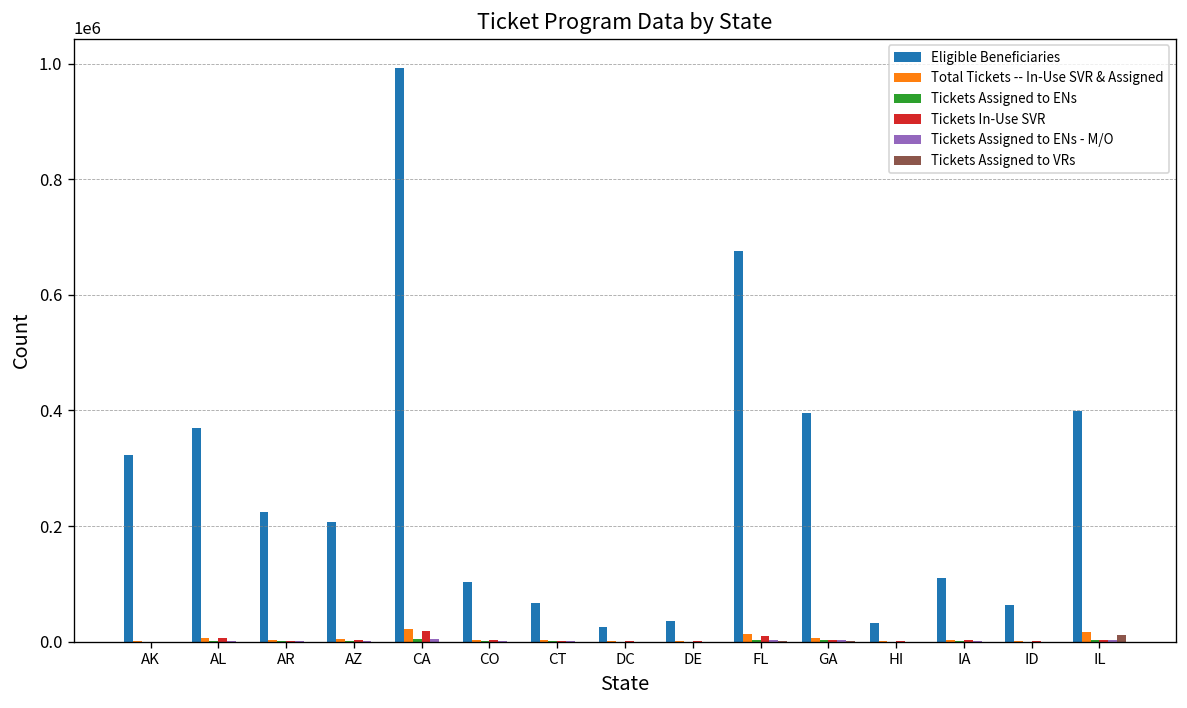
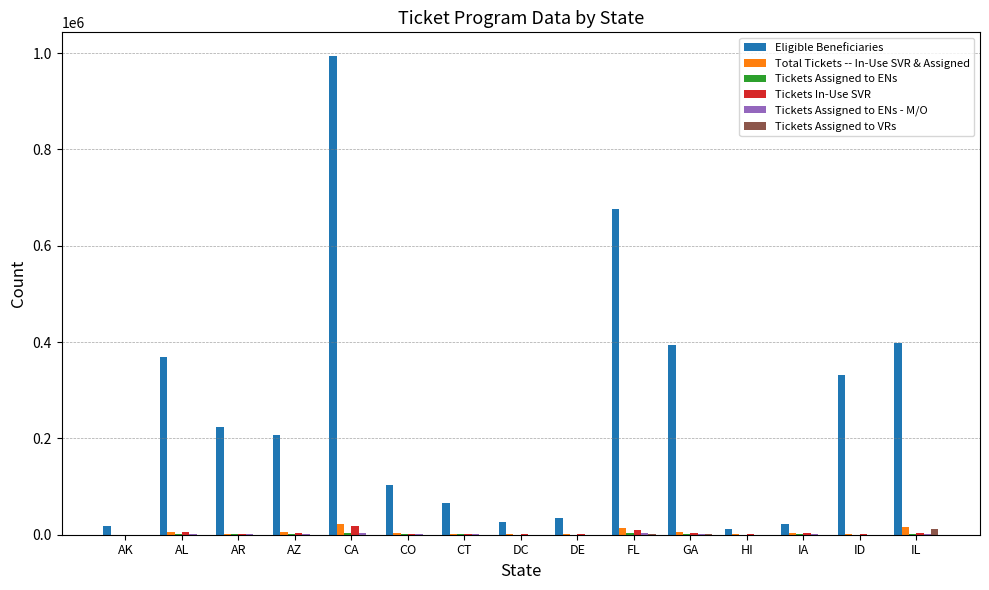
Eligible Beneficiaries, AK: 320000 -> 20000
Eligible Beneficiaries, HI: 30000 -> 10000
Eligible Beneficiaries, IA: 110000 -> 20000
Eligible Beneficiaries, ID: 60000 -> 330000
